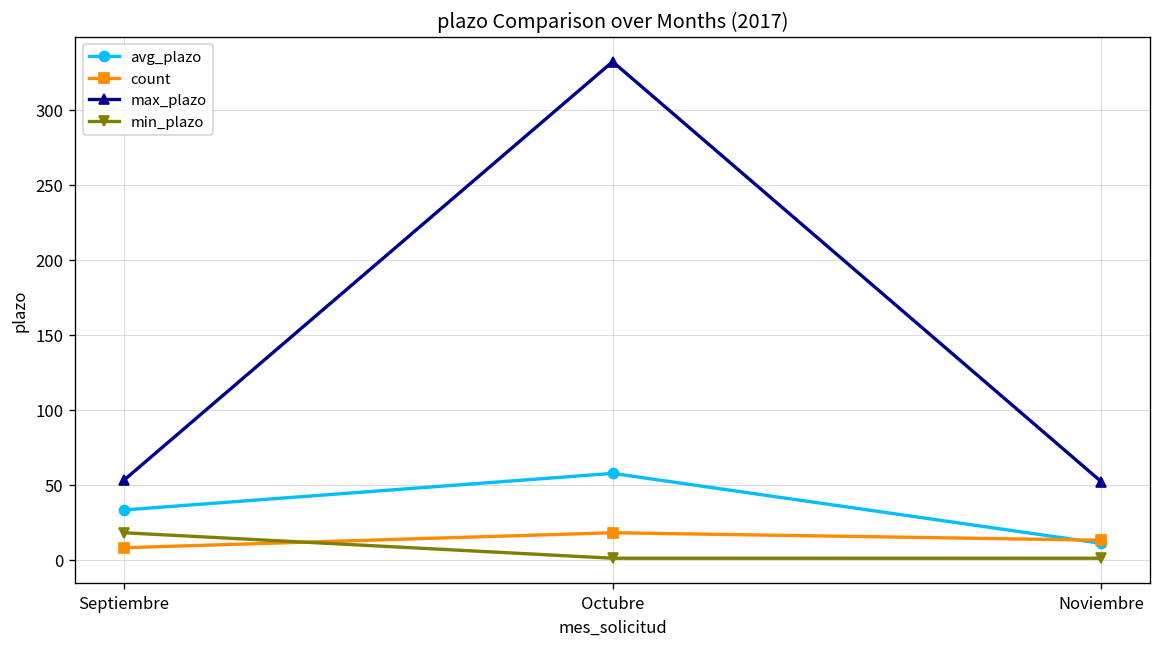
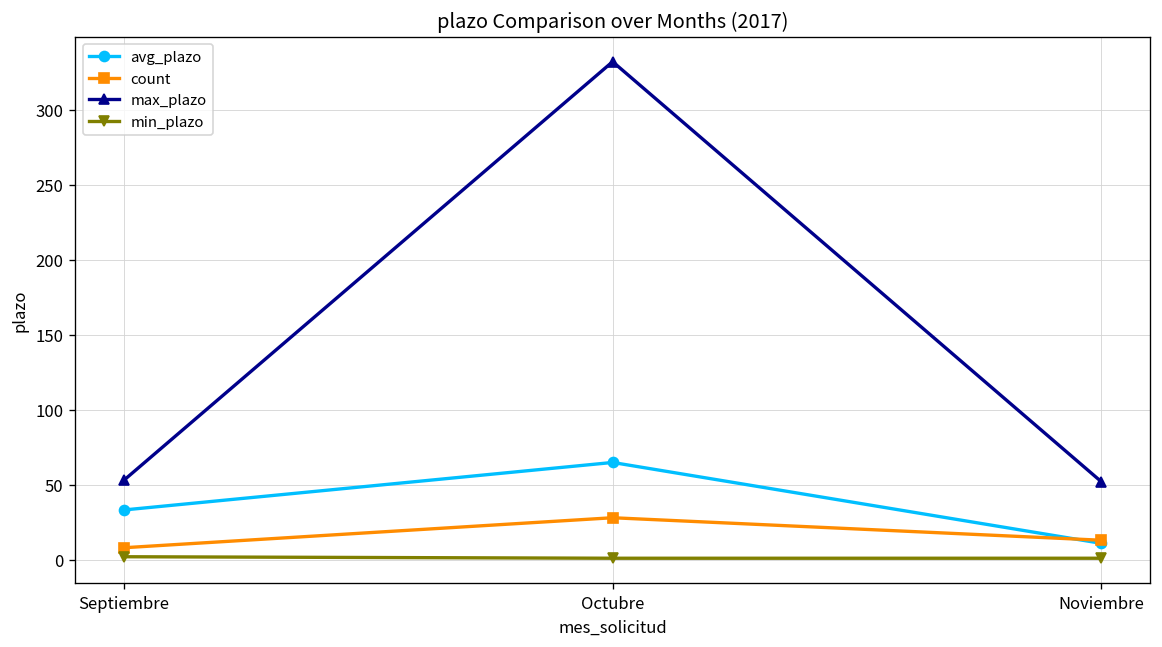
min_plazo, Septiembre: 18 -> 2
avg_plazo, Octubre: 58 -> 65
count, Octubre: 18 -> 28
